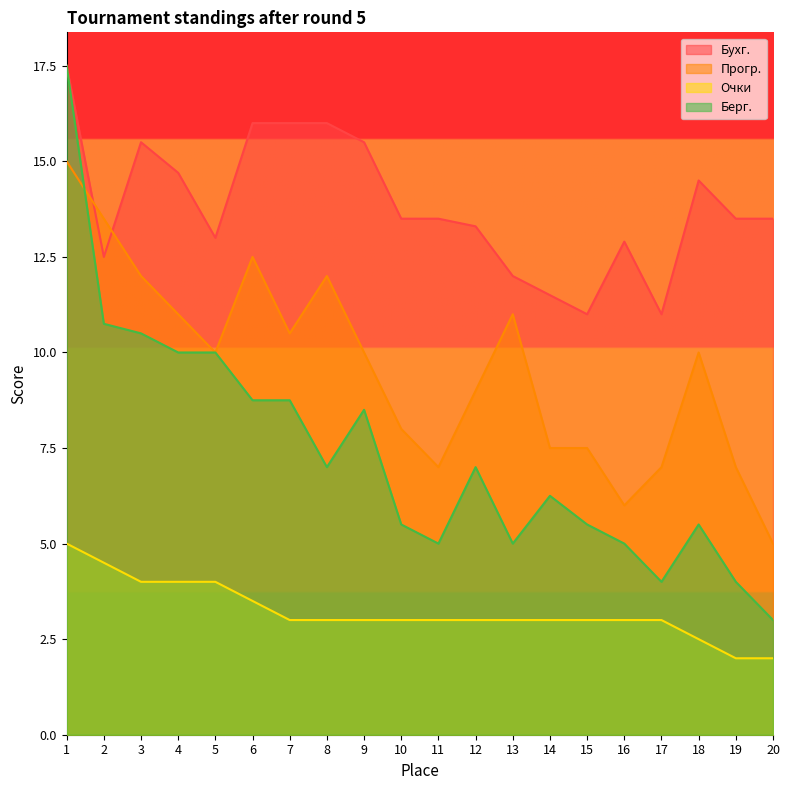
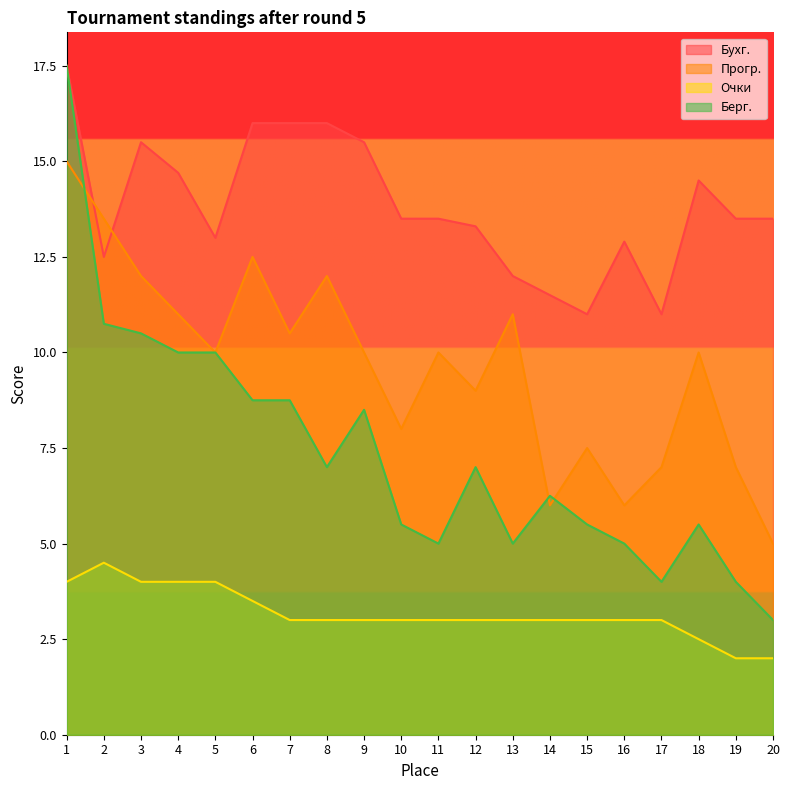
Очки, 1: 5 -> 4
Прогр., 11: 7 -> 10
Прогр., 14: 7.5 -> 6.0
